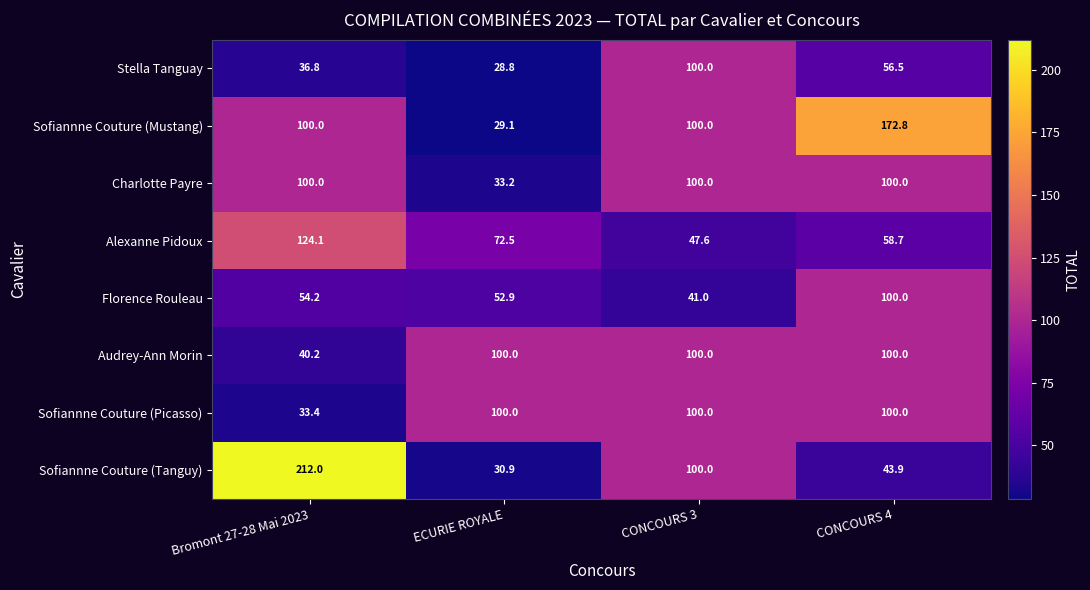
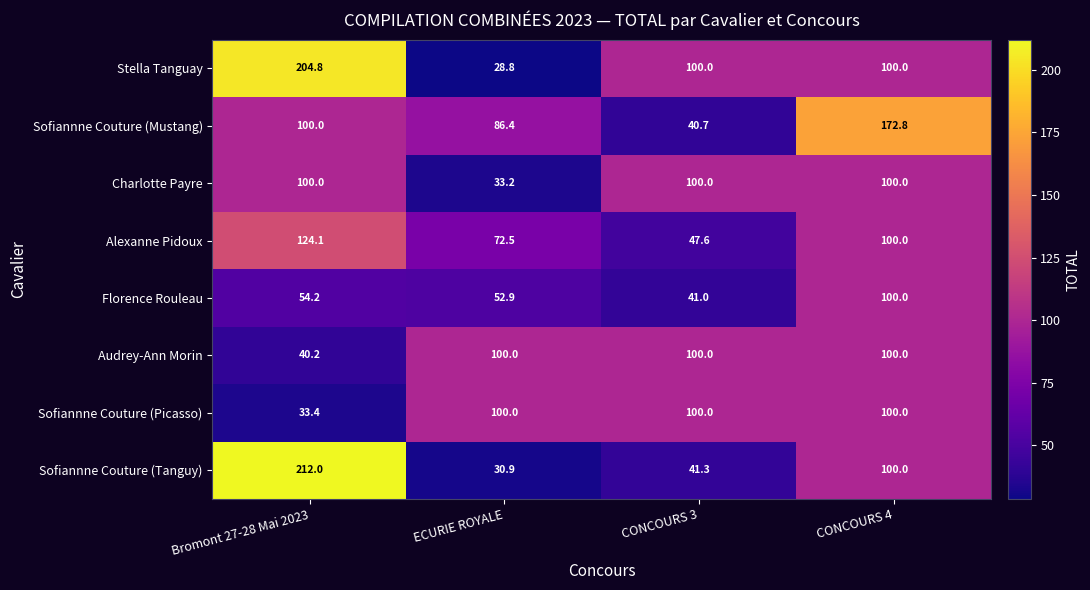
Stella Tanguay, Bromont 27-28 Mai 2023: 36.8 -> 204.8
Stella Tanguay, CONCOURS 4: 56.5 -> 100.0
Sofiannne Couture (Mustang), ECURIE ROYALE: 29.1 -> 86.4
Sofiannne Couture (Mustang), CONCOURS 3: 100.0 -> 40.7
Alexanne Pidoux, CONCOURS 4: 58.7 -> 100.0
Sofiannne Couture (Tanguy), CONCOURS 3: 100.0 -> 41.3
Sofiannne Couture (Tanguy), CONCOURS 4: 43.9 -> 100.0
